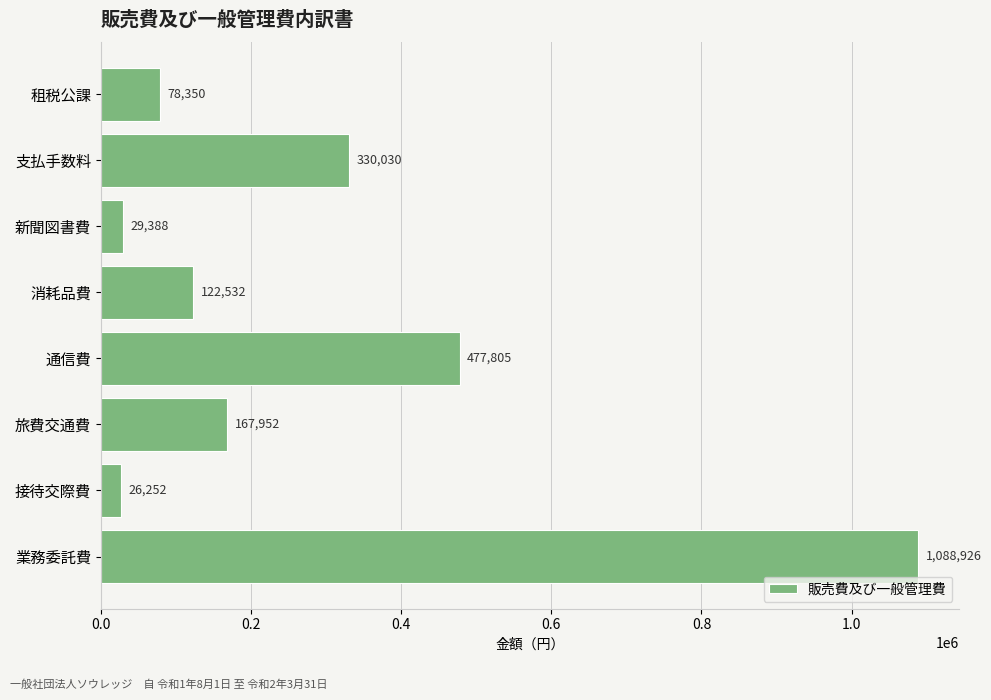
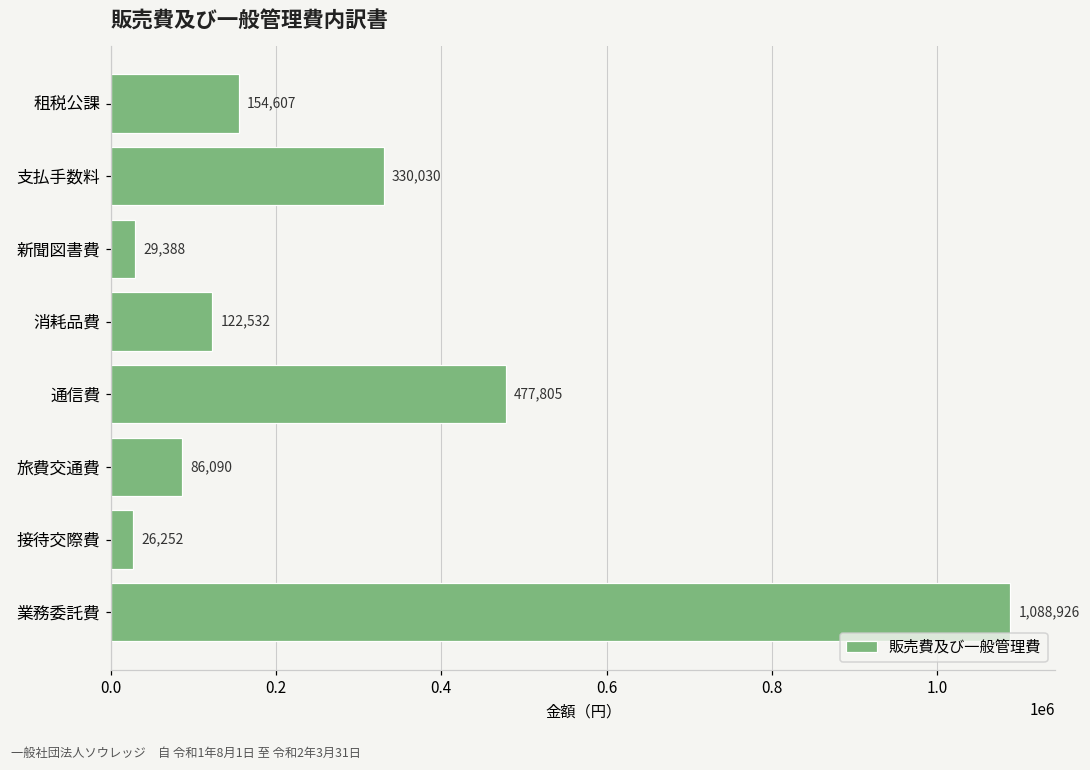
租税公課: 78,350 -> 154,607
旅費交通費: 167,952 -> 86,090
